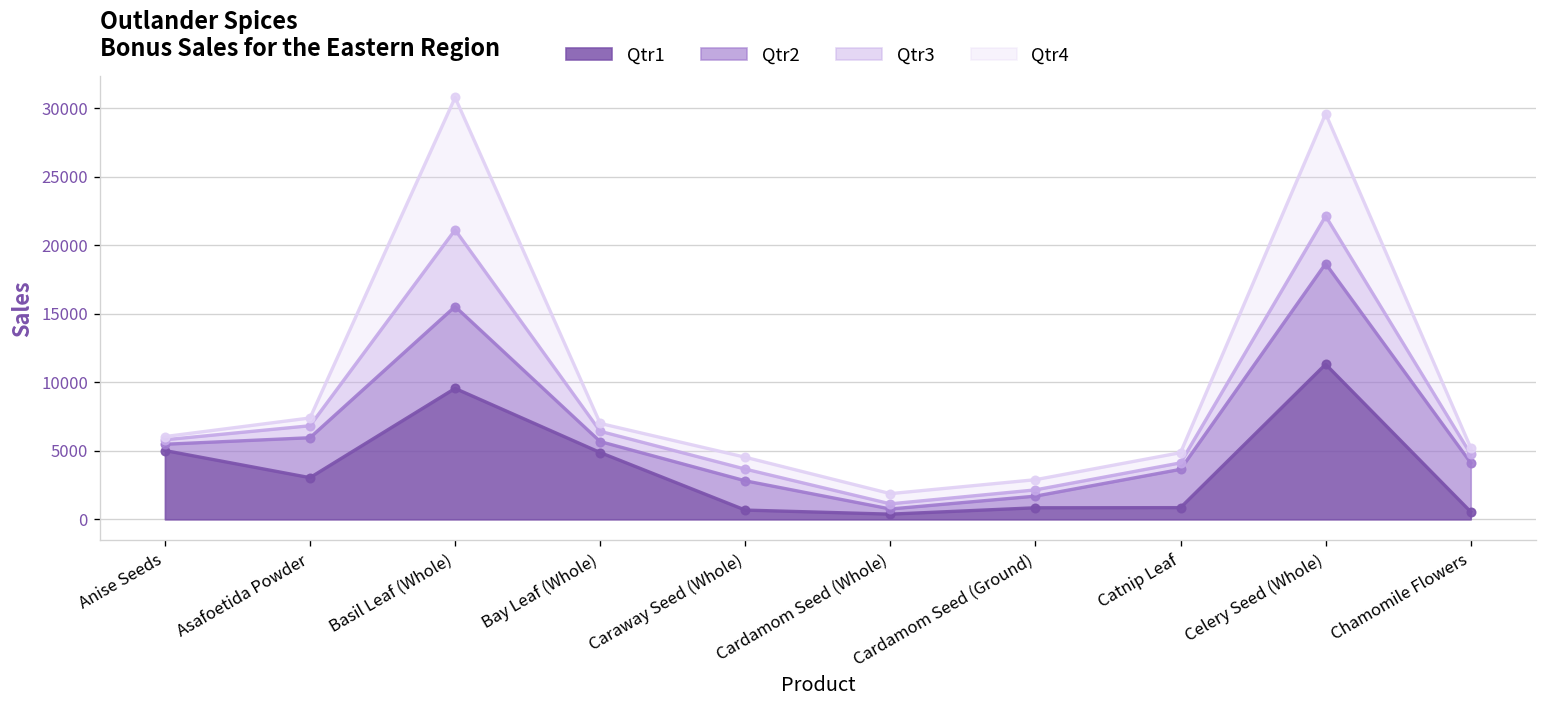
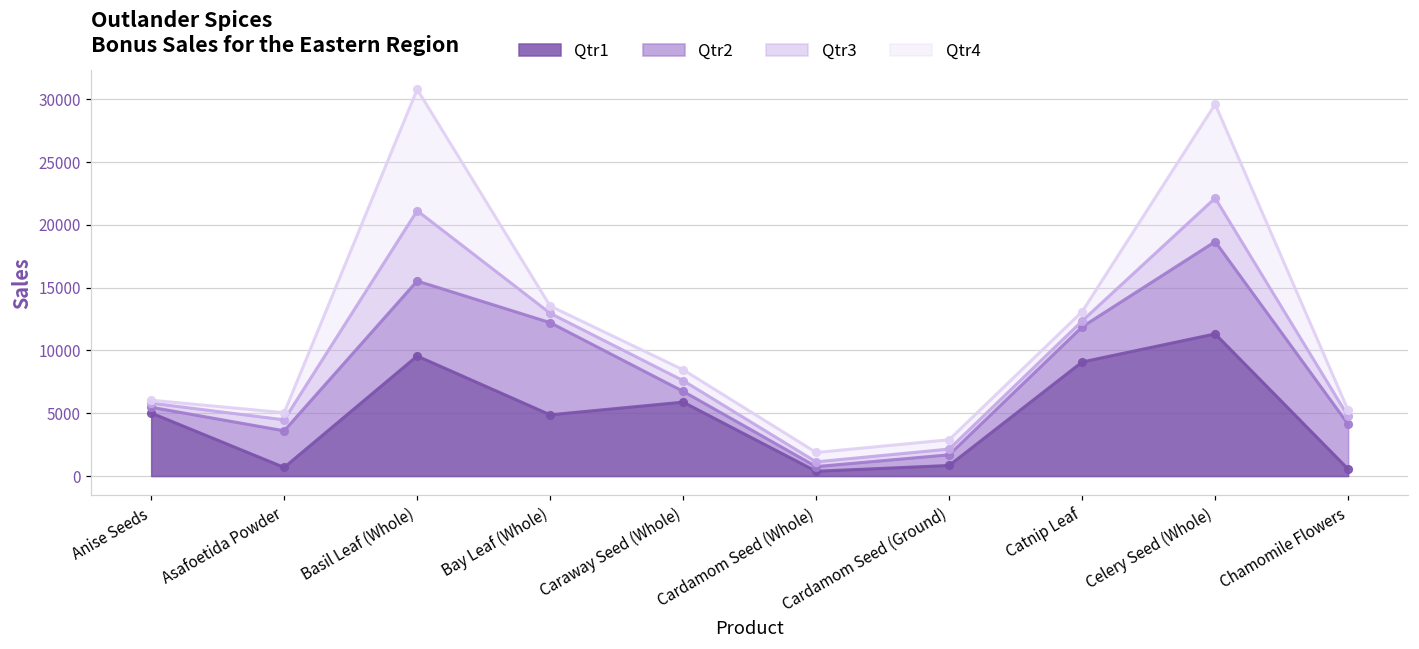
Qtr1, Asafoetida Powder: 3000 -> 700
Qtr2, Bay Leaf (Whole): 800 -> 7300
Qtr1, Caraway Seed (Whole): 700 -> 5900
Qtr2, Caraway Seed (Whole): 2100 -> 900
Qtr1, Catnip Leaf: 900 -> 9100
